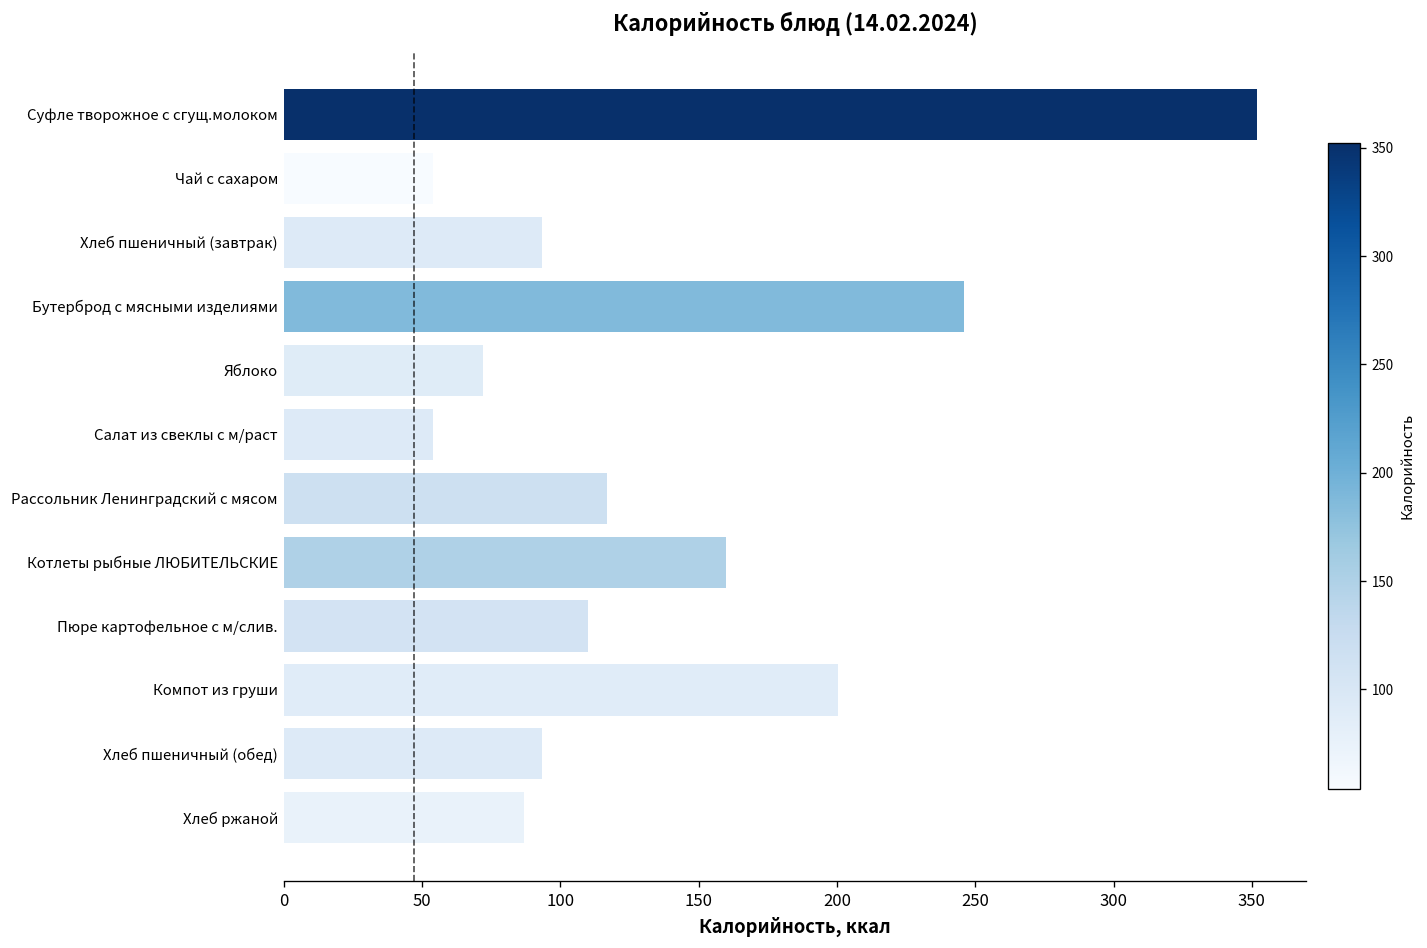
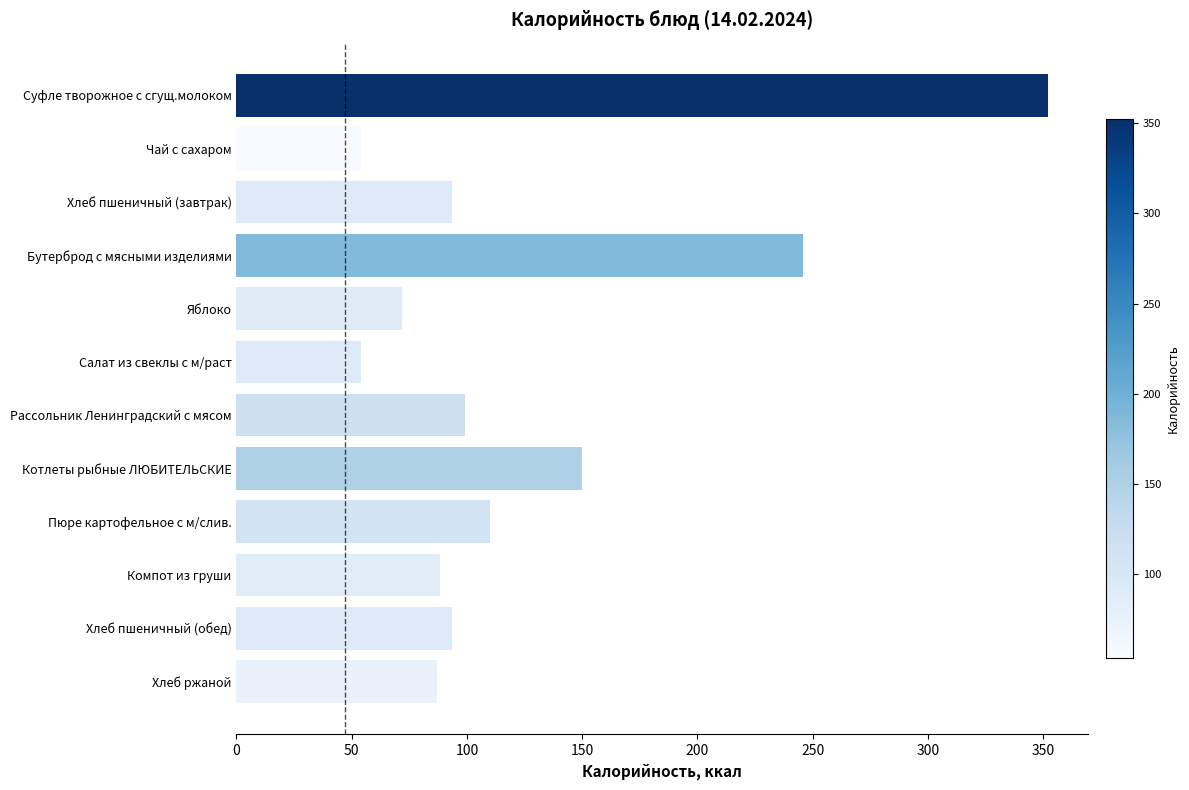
Рассольник Ленинградский с мясом: 117 -> 99
Котлеты рыбные ЛЮБИТЕЛЬСКИЕ: 160 -> 150
Компот из груши: 200 -> 88
